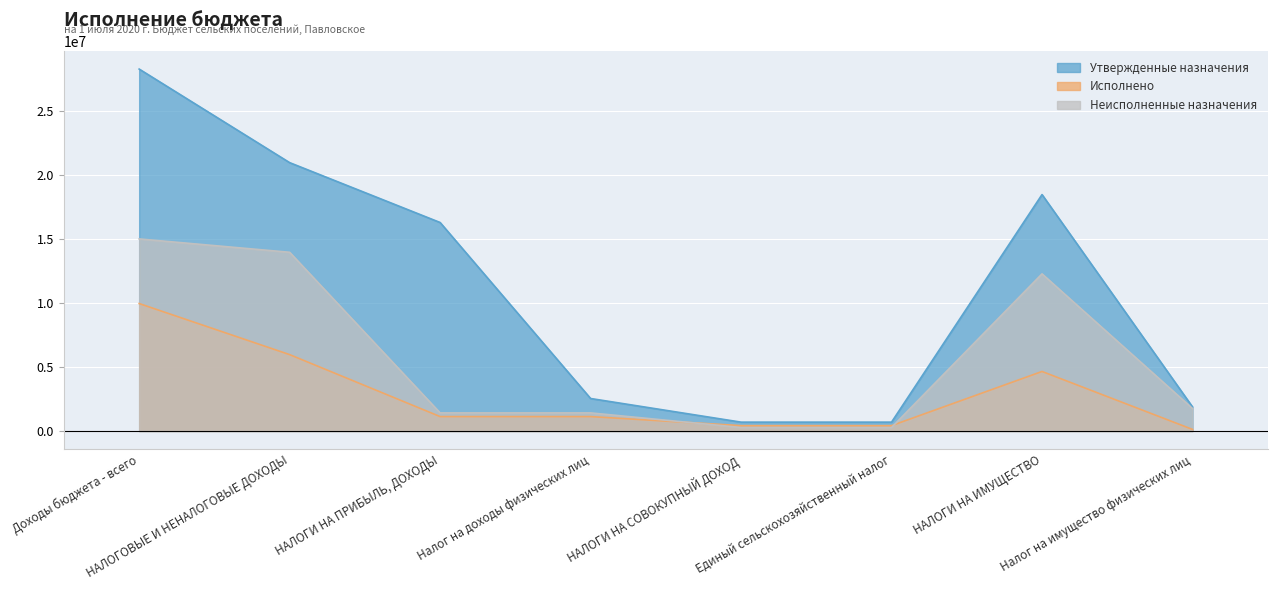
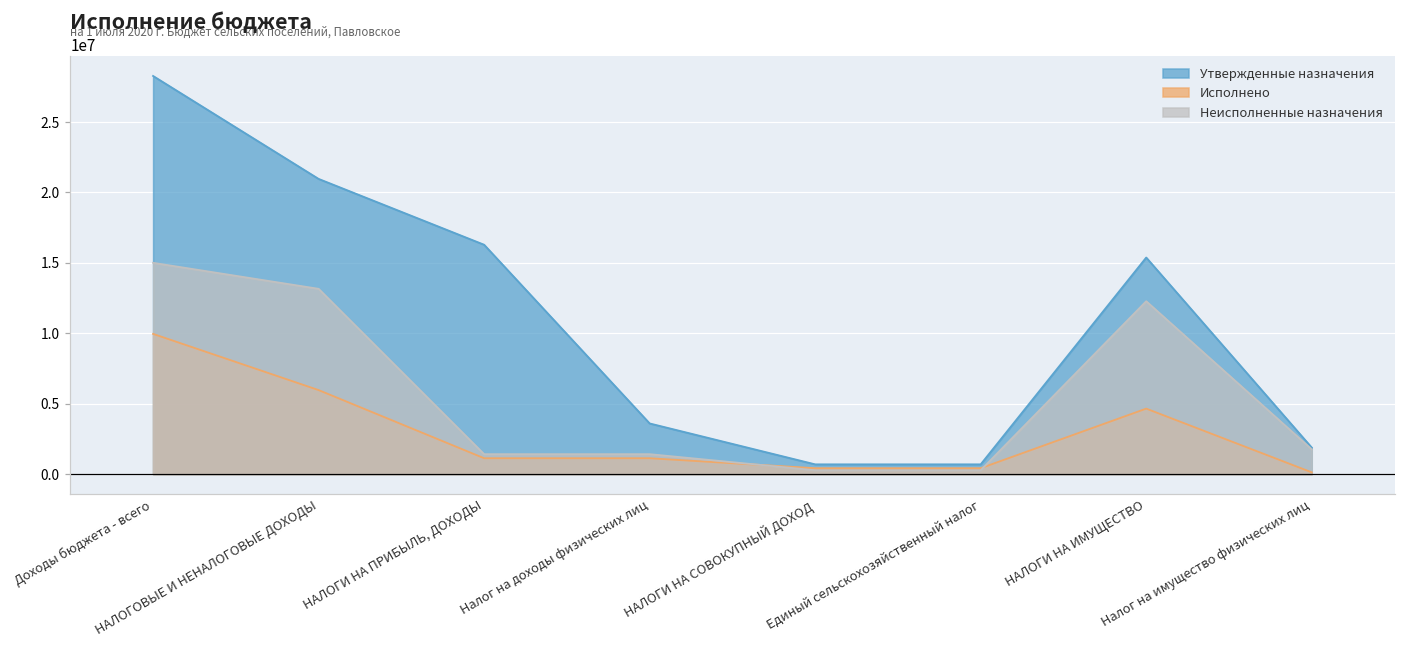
Неисполненные назначения, НАЛОГОВЫЕ И НЕНАЛОГОВЫЕ ДОХОДЫ: 14000000 -> 13200000
Утвержденные назначения, Налог на доходы физических лиц: 2500000 -> 3600000
Утвержденные назначения, НАЛОГИ НА ИМУЩЕСТВО: 18500000 -> 15400000
